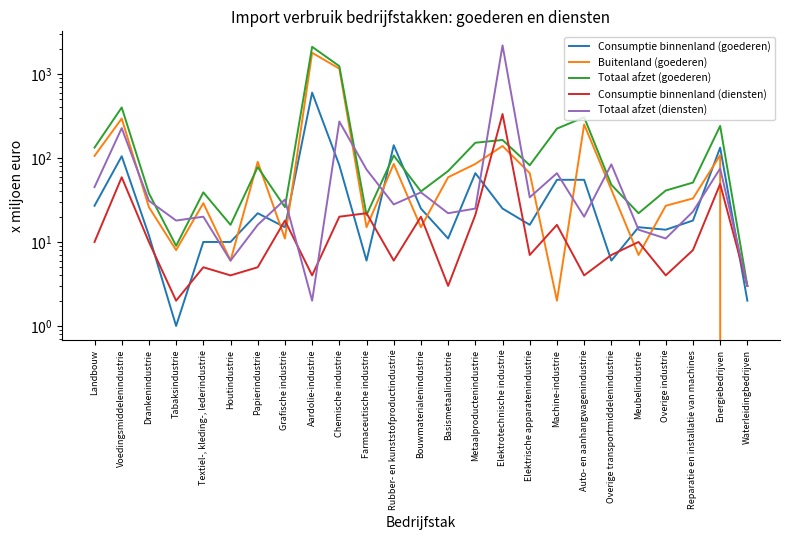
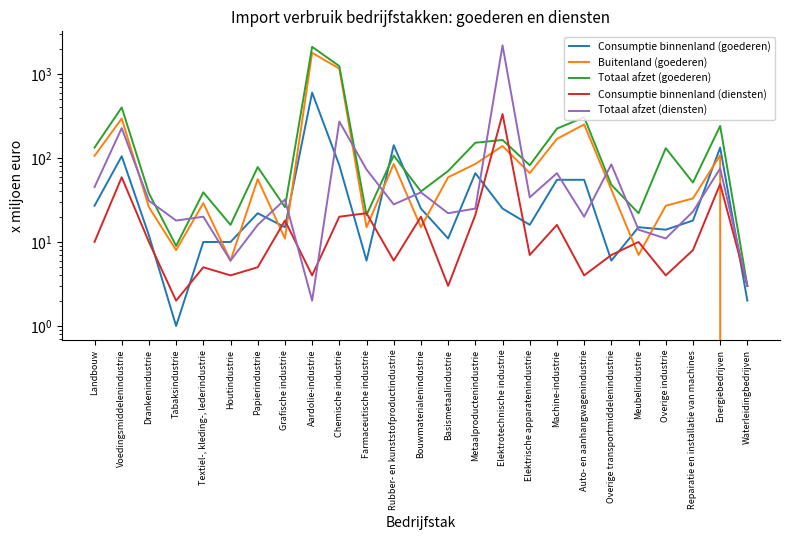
Buitenland (goederen), Papierindustrie: 90 -> 60
Buitenland (goederen), Machine-industrie: 2 -> 170
Totaal afzet (goederen), Overige industrie: 40 -> 130
